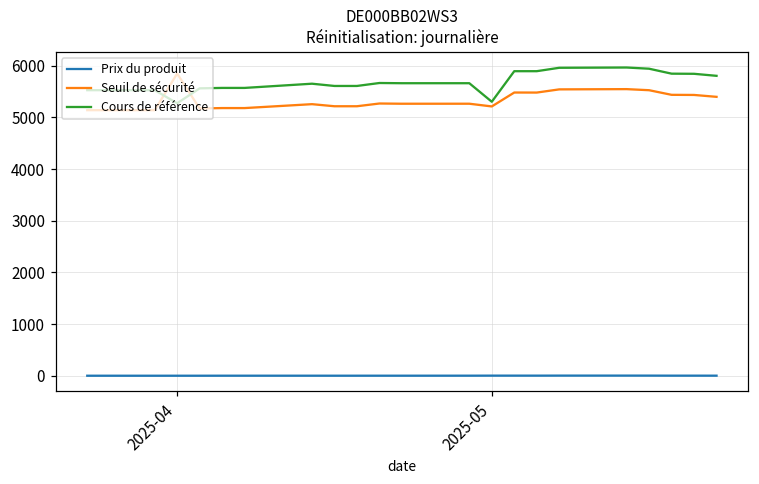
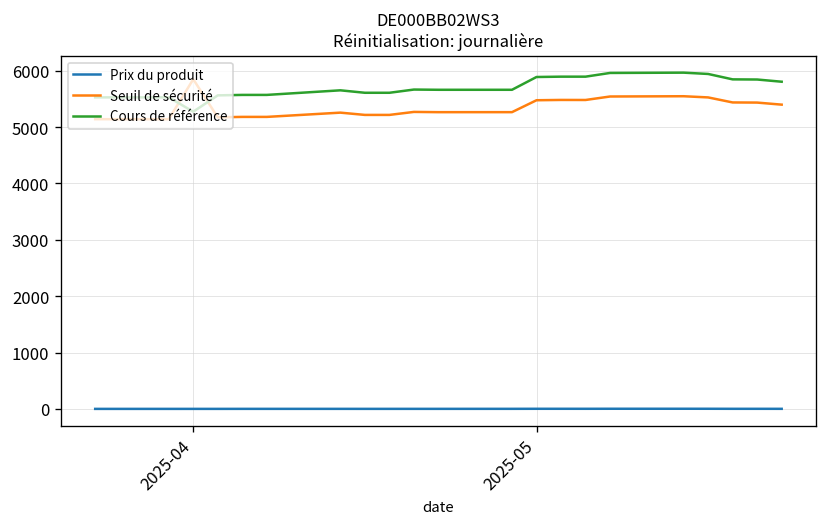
Seuil de sécurité, 2025-05: 5200 -> 5500
Cours de référence, 2025-05: 5300 -> 5900
